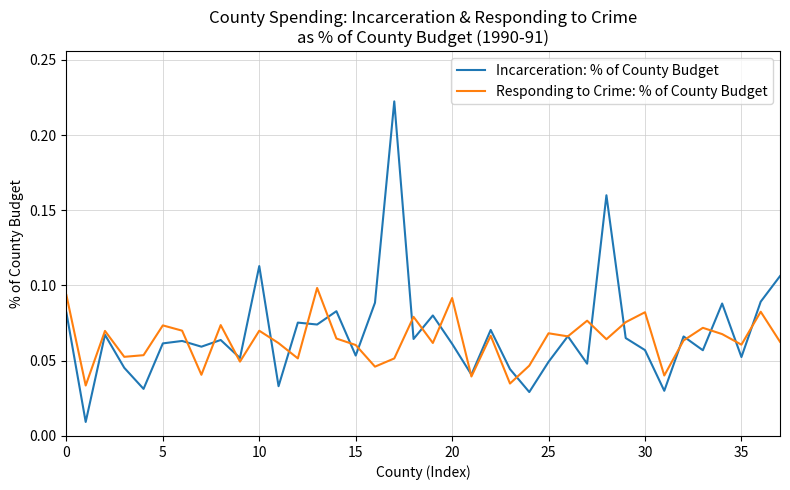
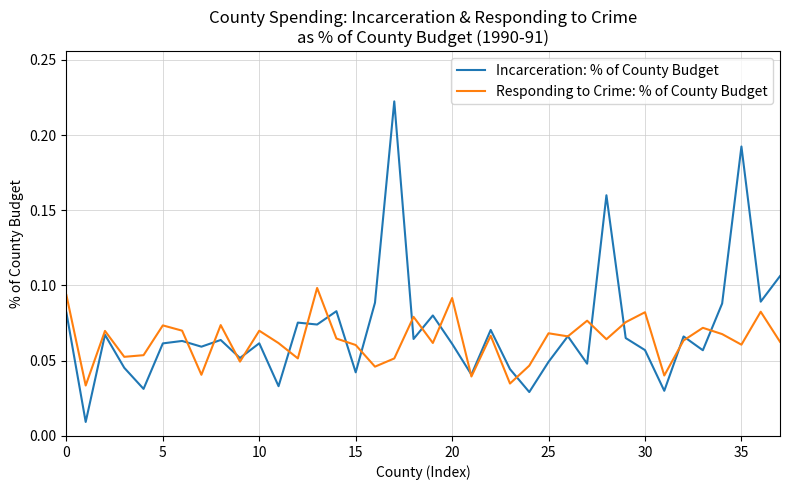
Incarceration: % of County Budget, 10: 0.113 -> 0.062
Incarceration: % of County Budget, 15: 0.053 -> 0.042
Incarceration: % of County Budget, 35: 0.052 -> 0.192
